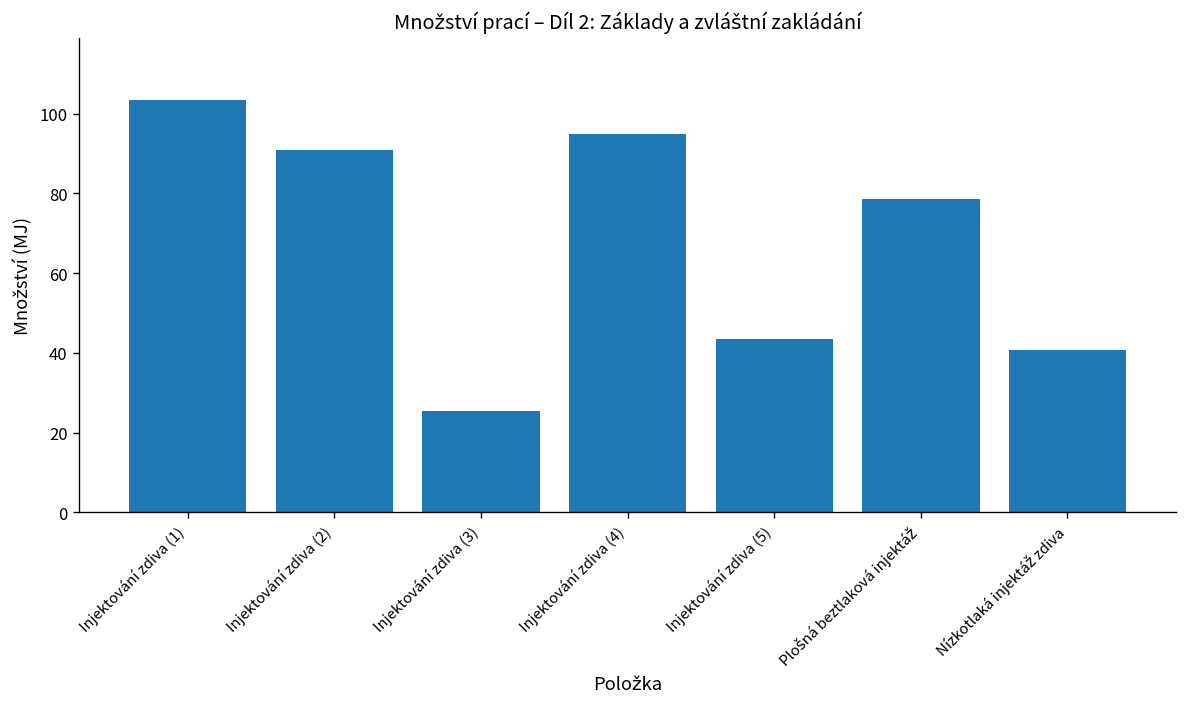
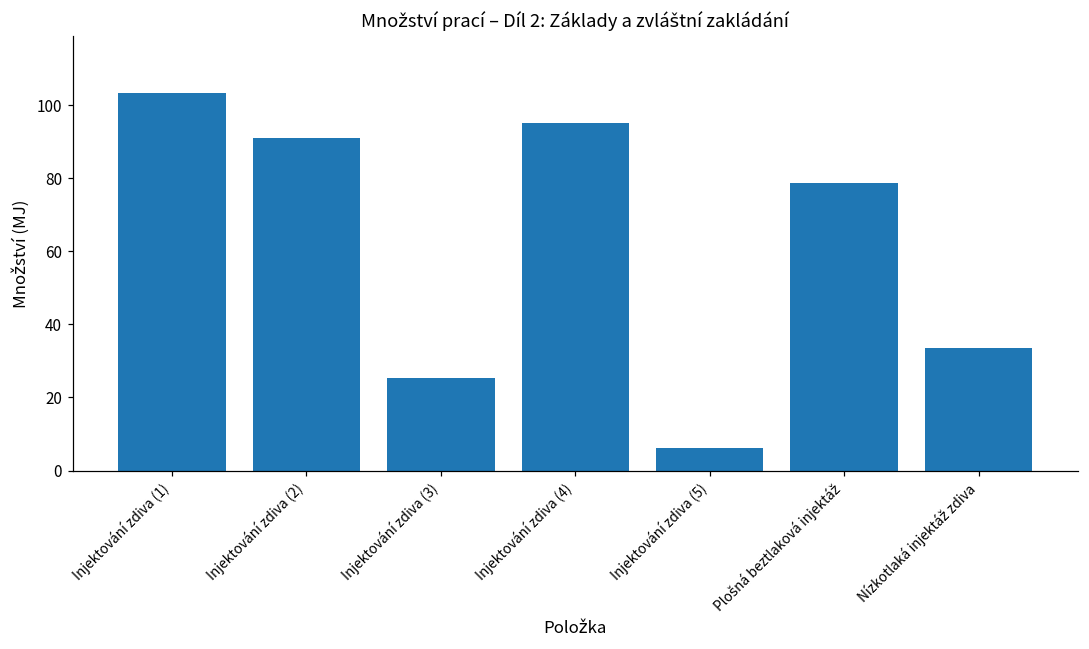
Injektování zdiva (5): 43 -> 6
Nízkotlaká injektáž zdiva: 41 -> 34
